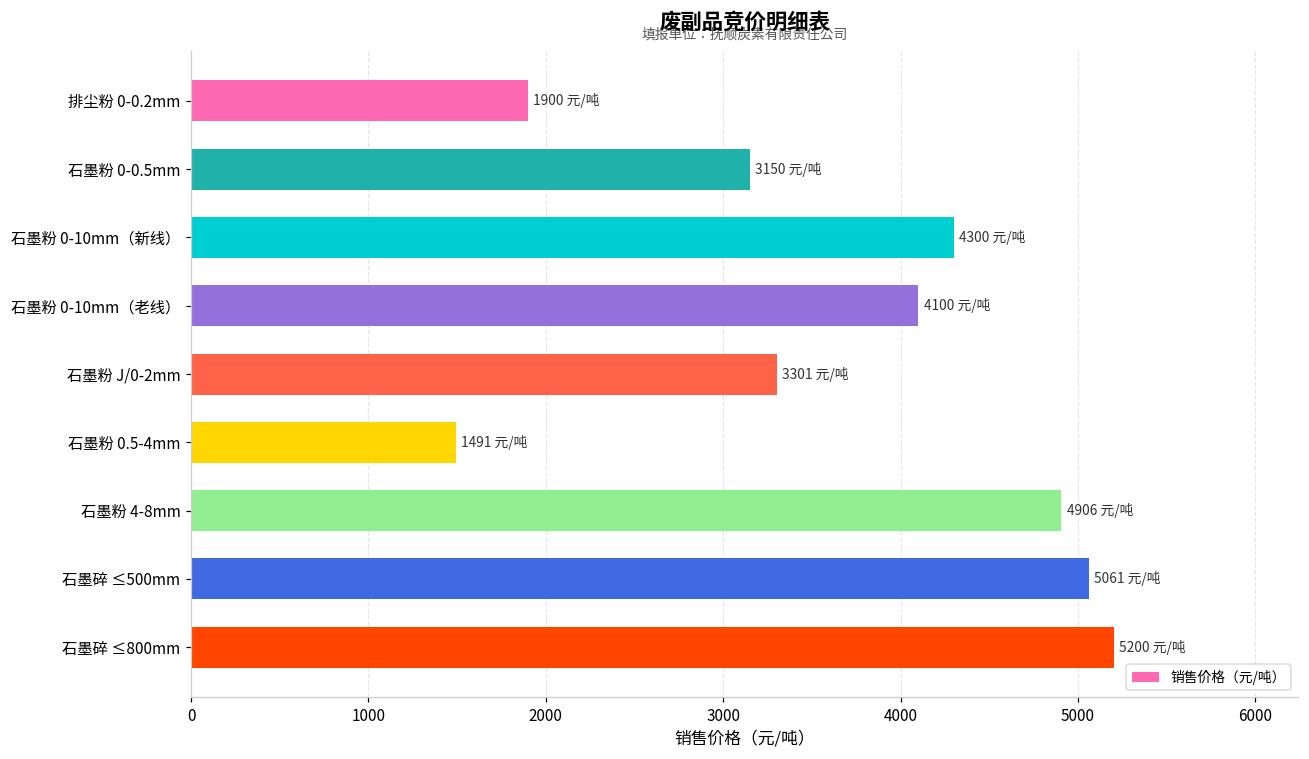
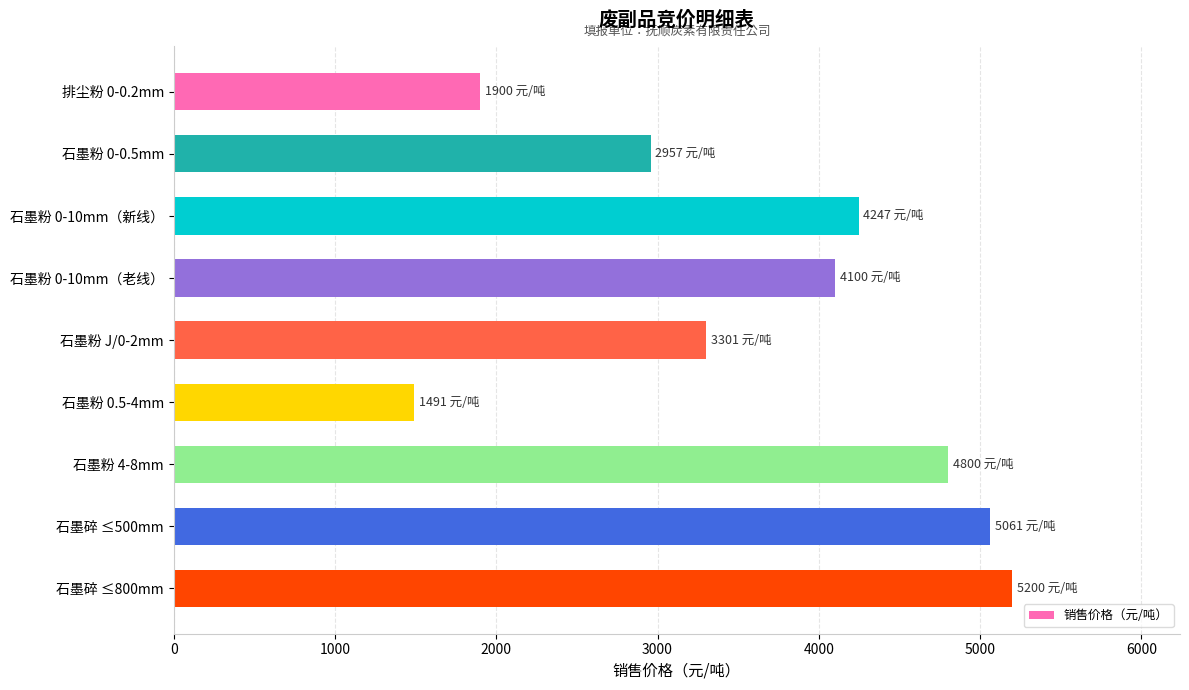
石墨粉 0-0.5mm: 3150 -> 2957
石墨粉 0-10mm（新线）: 4300 -> 4247
石墨粉 4-8mm: 4906 -> 4800
